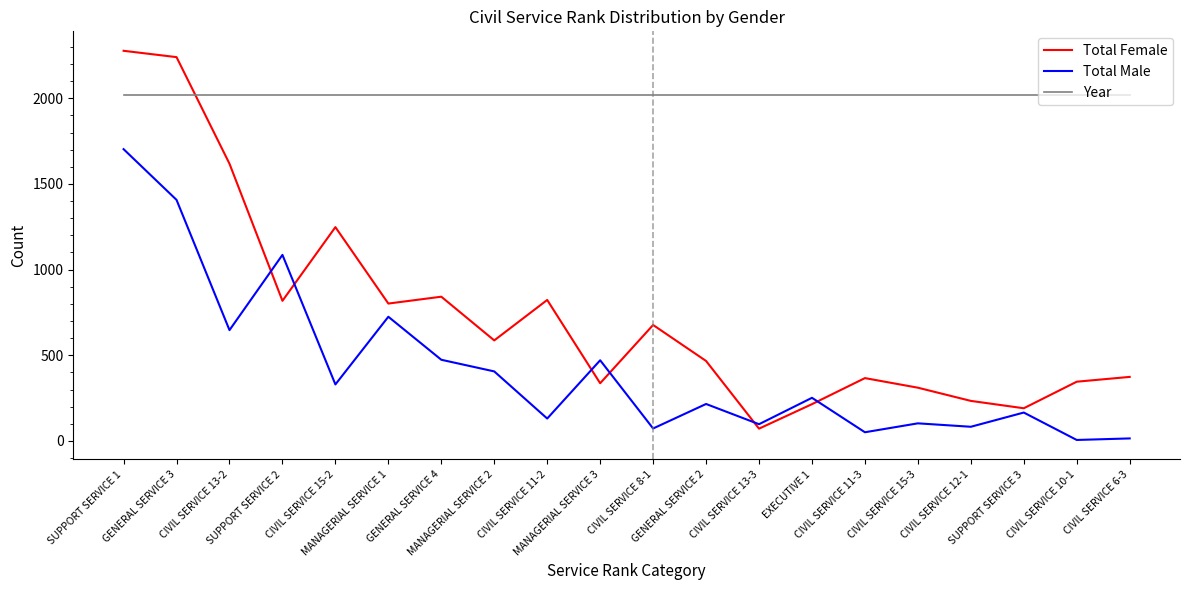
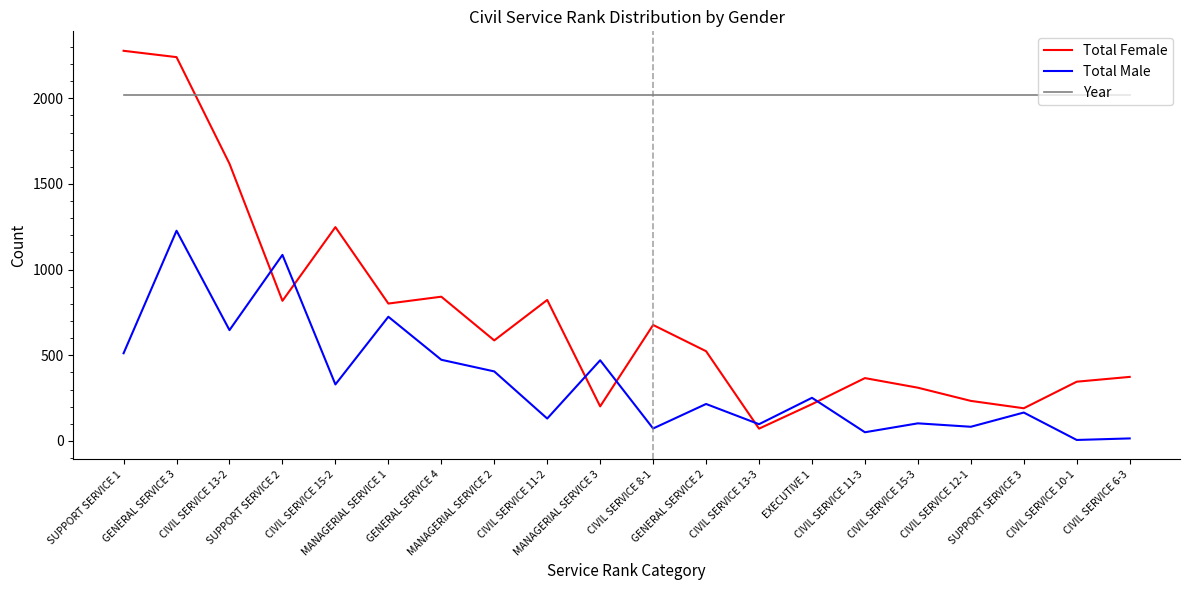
Total Male, SUPPORT SERVICE 1: 1700 -> 510
Total Male, GENERAL SERVICE 3: 1410 -> 1230
Total Female, MANAGERIAL SERVICE 3: 340 -> 200
Total Female, GENERAL SERVICE 2: 470 -> 520
